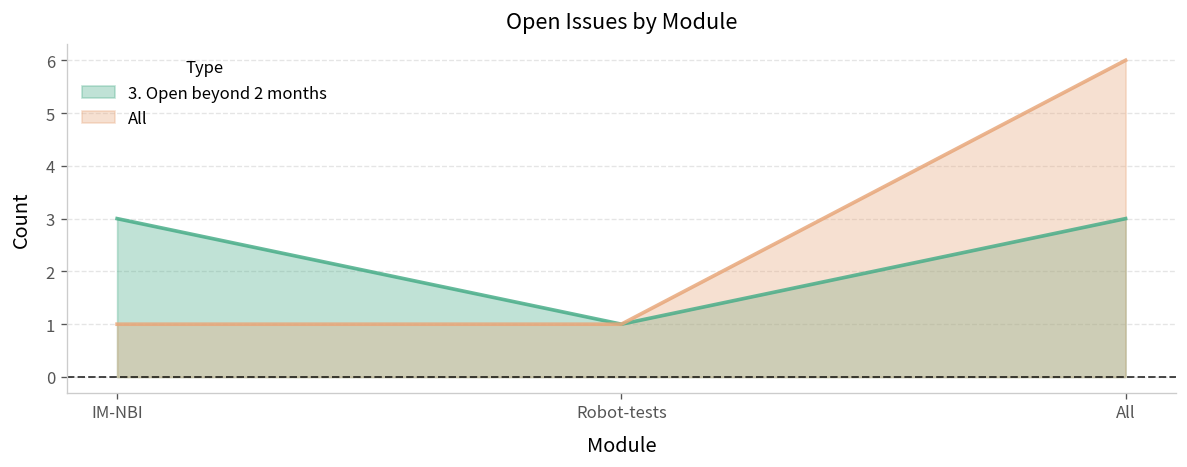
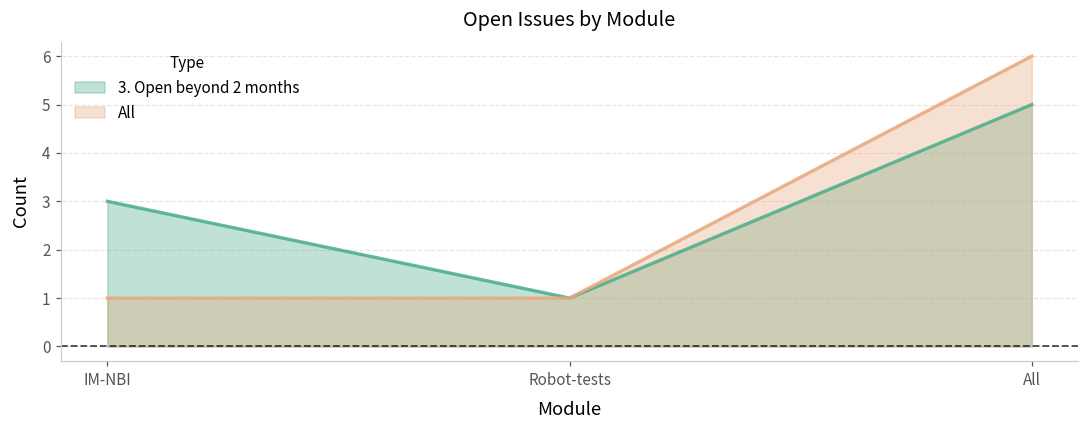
3. Open beyond 2 months, All: 3 -> 5
